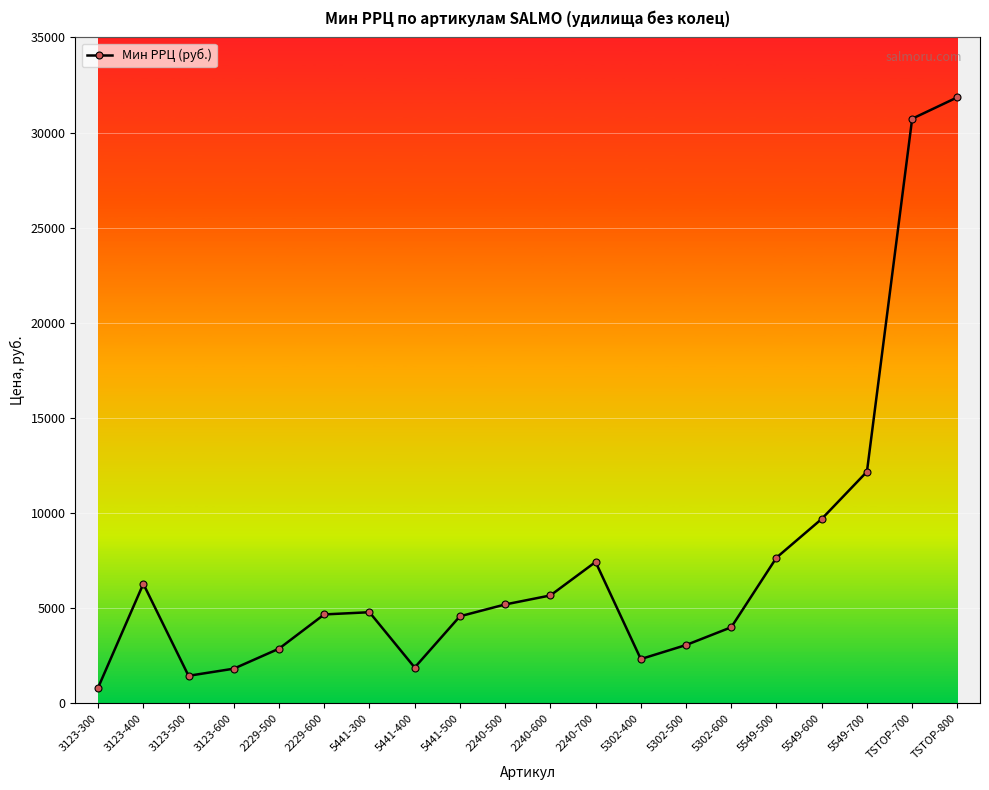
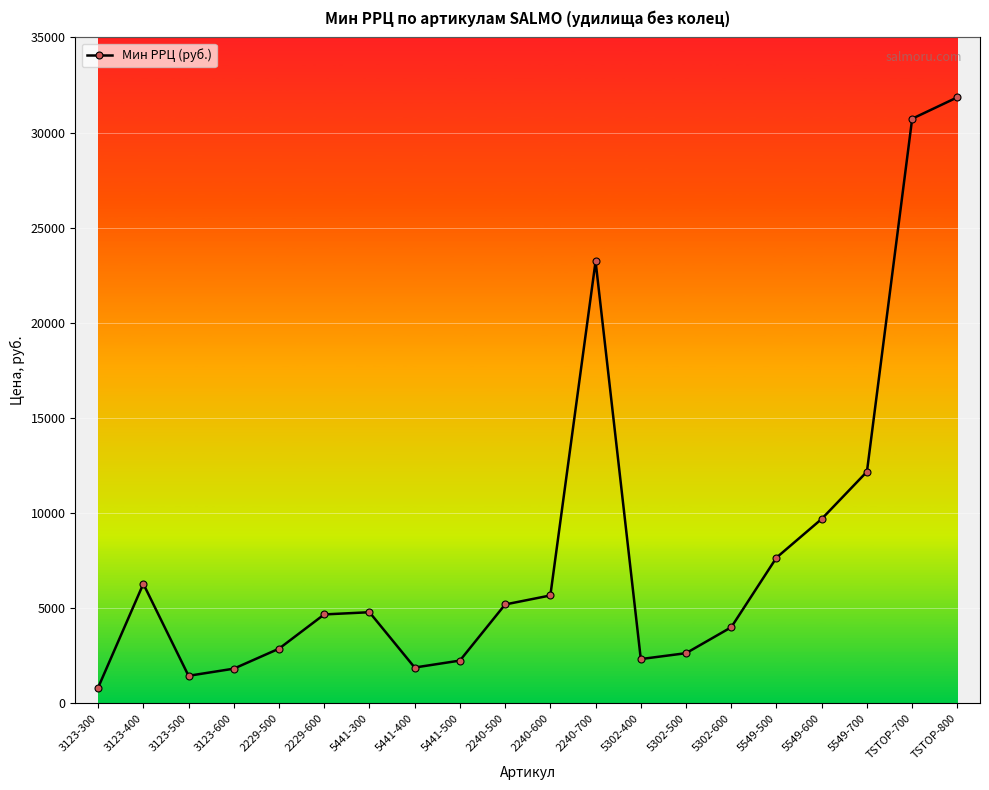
5441-500: 4600 -> 2200
2240-700: 7400 -> 23200
5302-500: 3100 -> 2600
